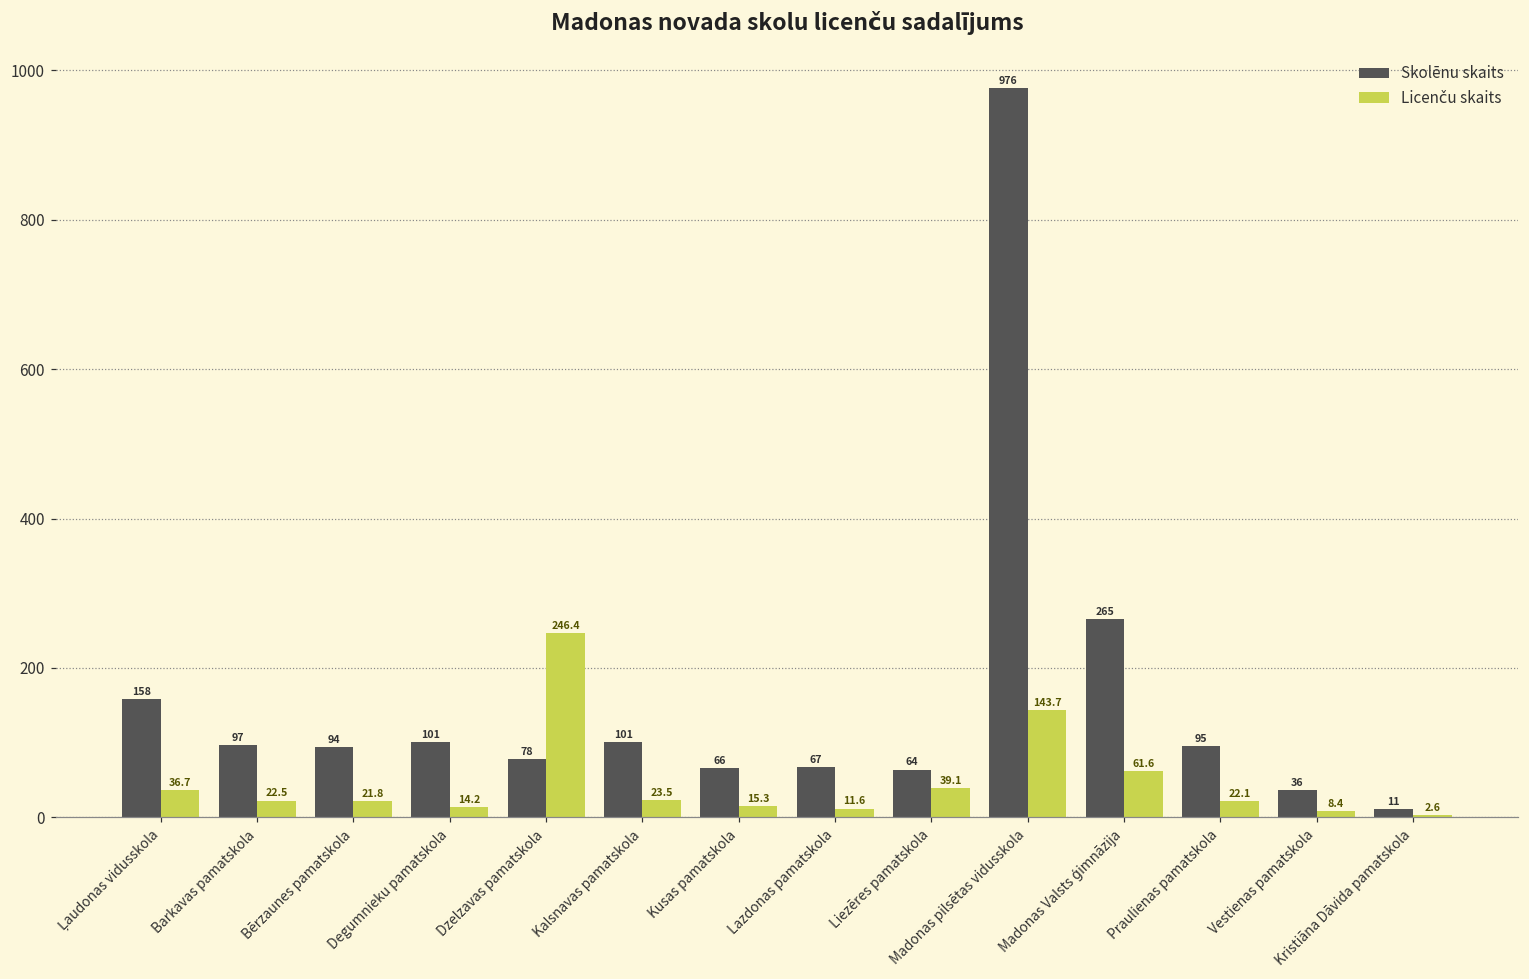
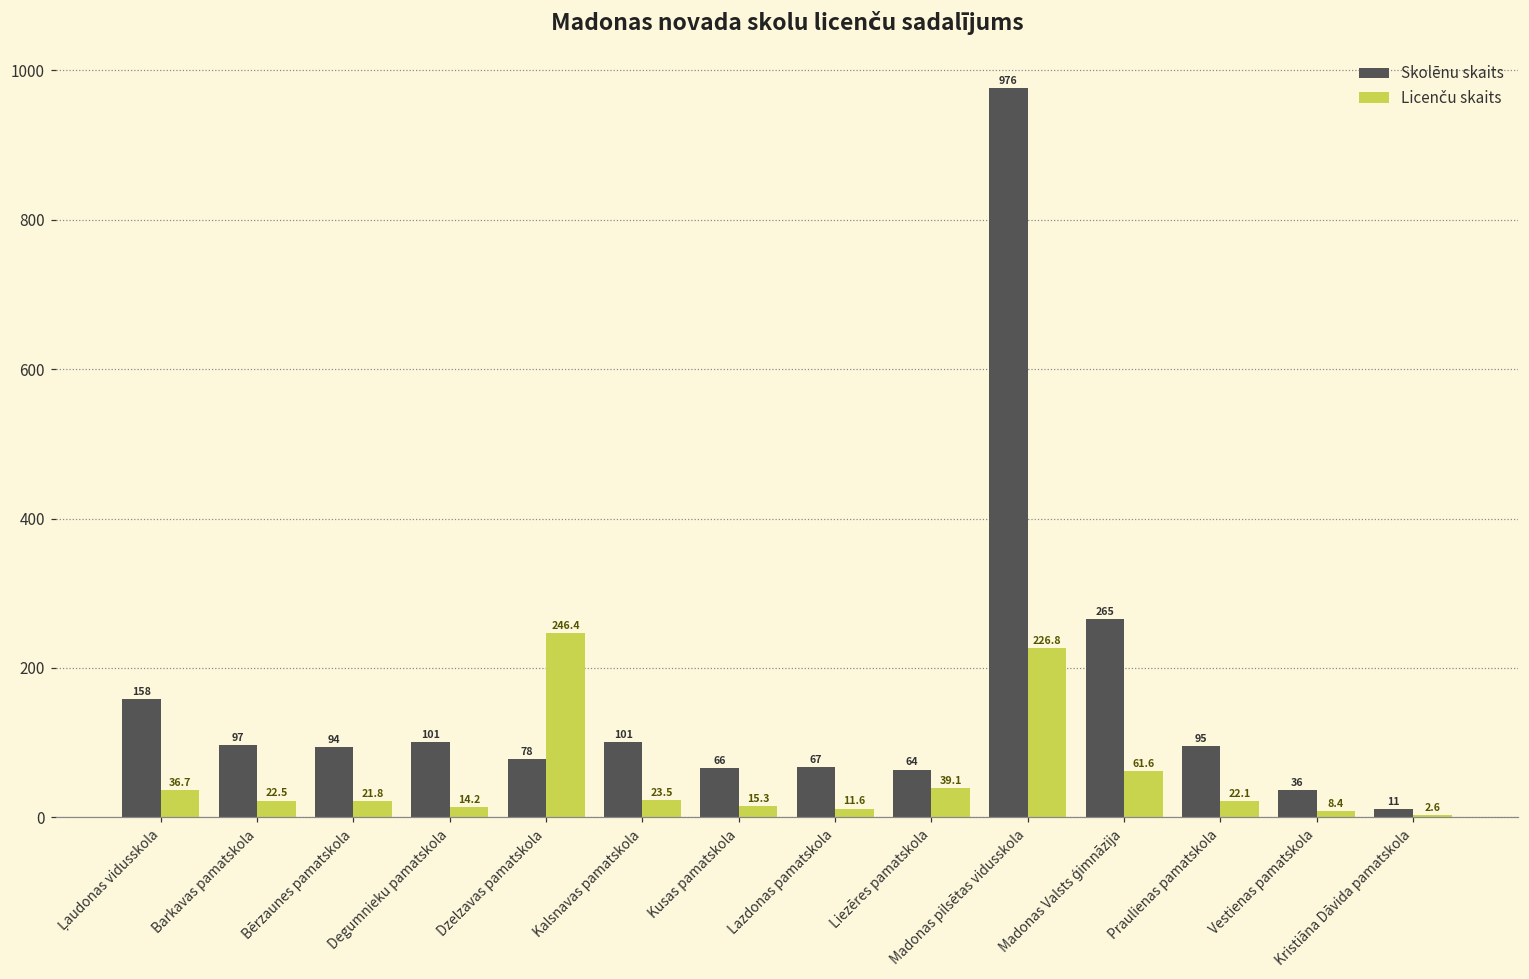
Licenču skaits, Madonas pilsētas vidusskola: 143.7 -> 226.8
